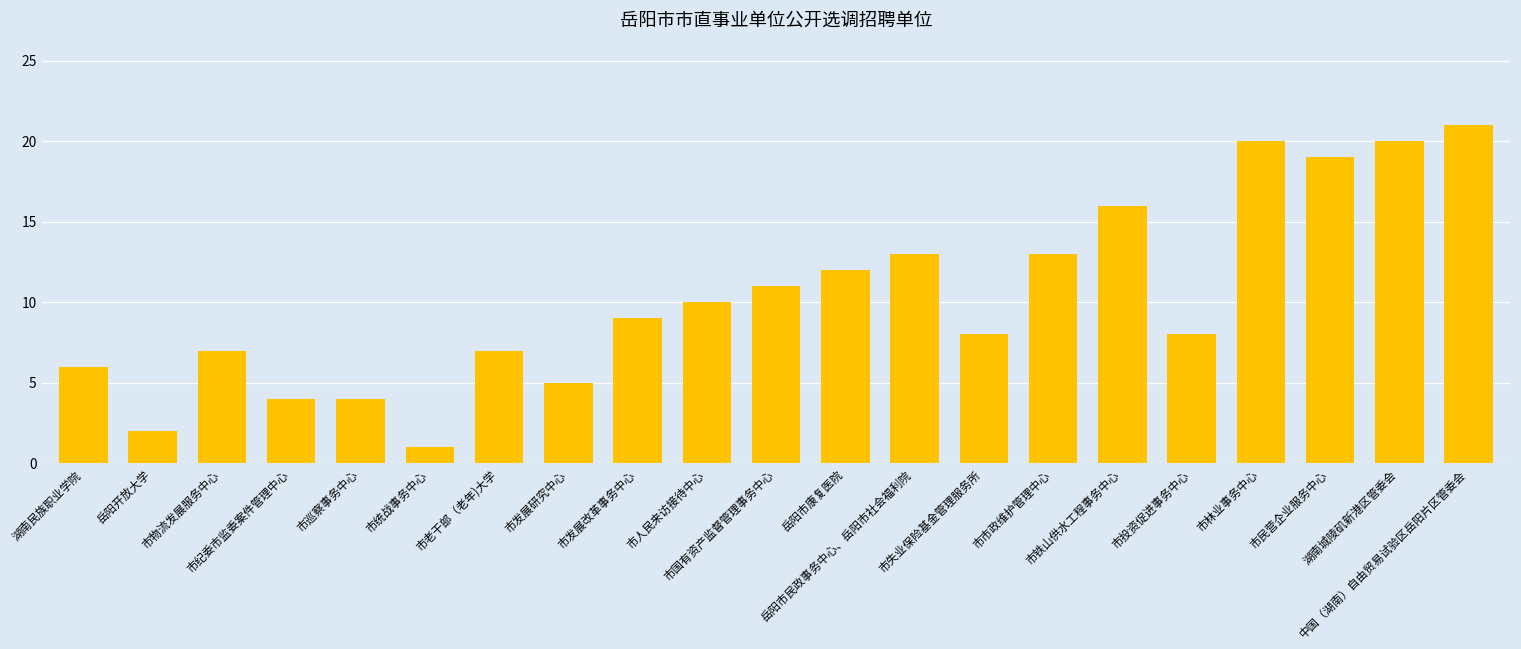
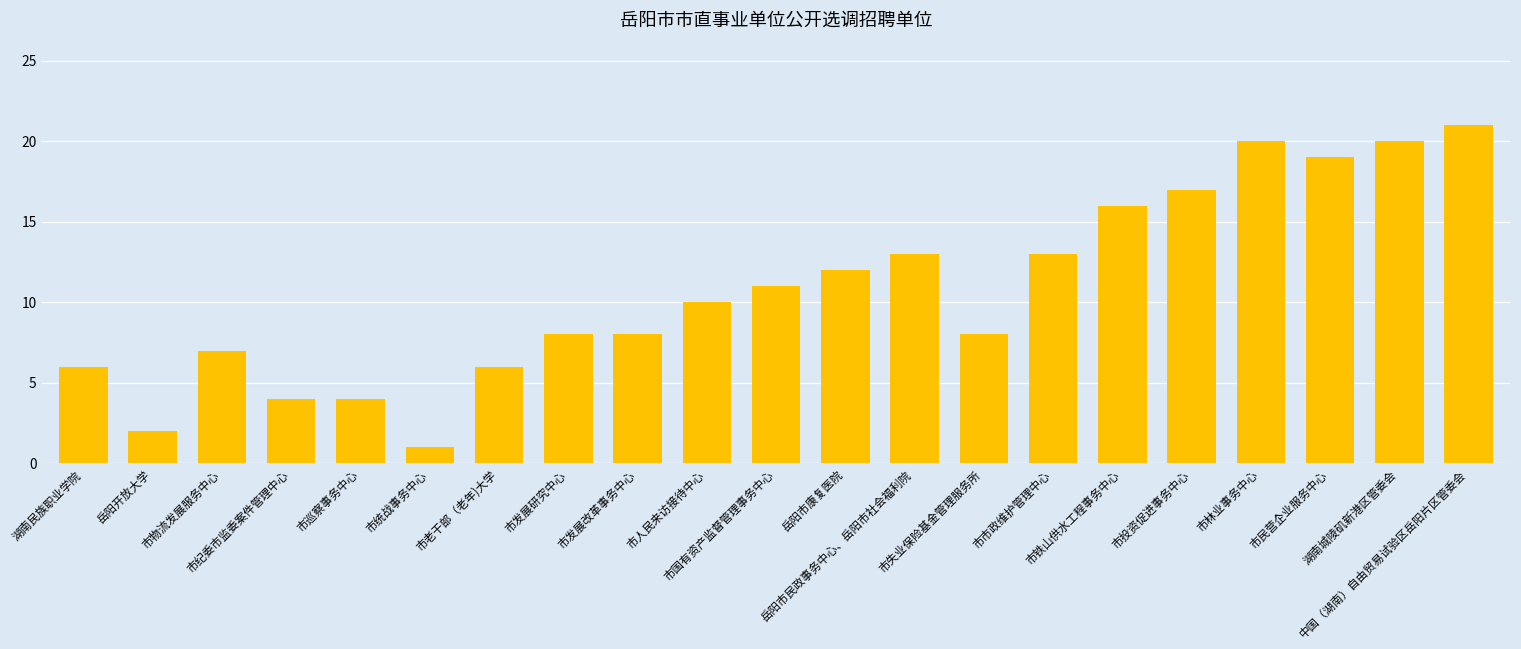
市老干部（老年)大学: 7 -> 6
市发展研究中心: 5 -> 8
市发展改革事务中心: 9 -> 8
市投资促进事务中心: 8 -> 17
